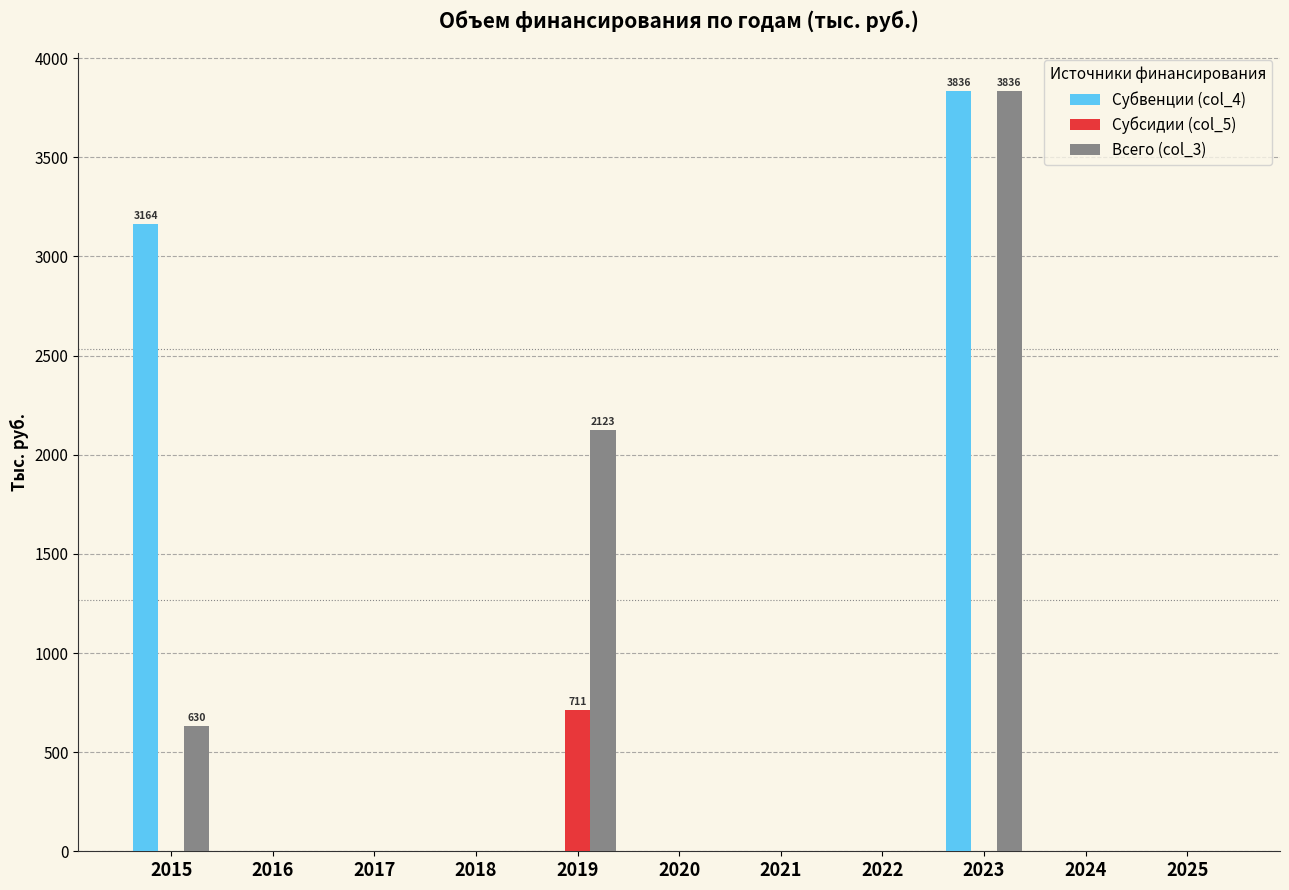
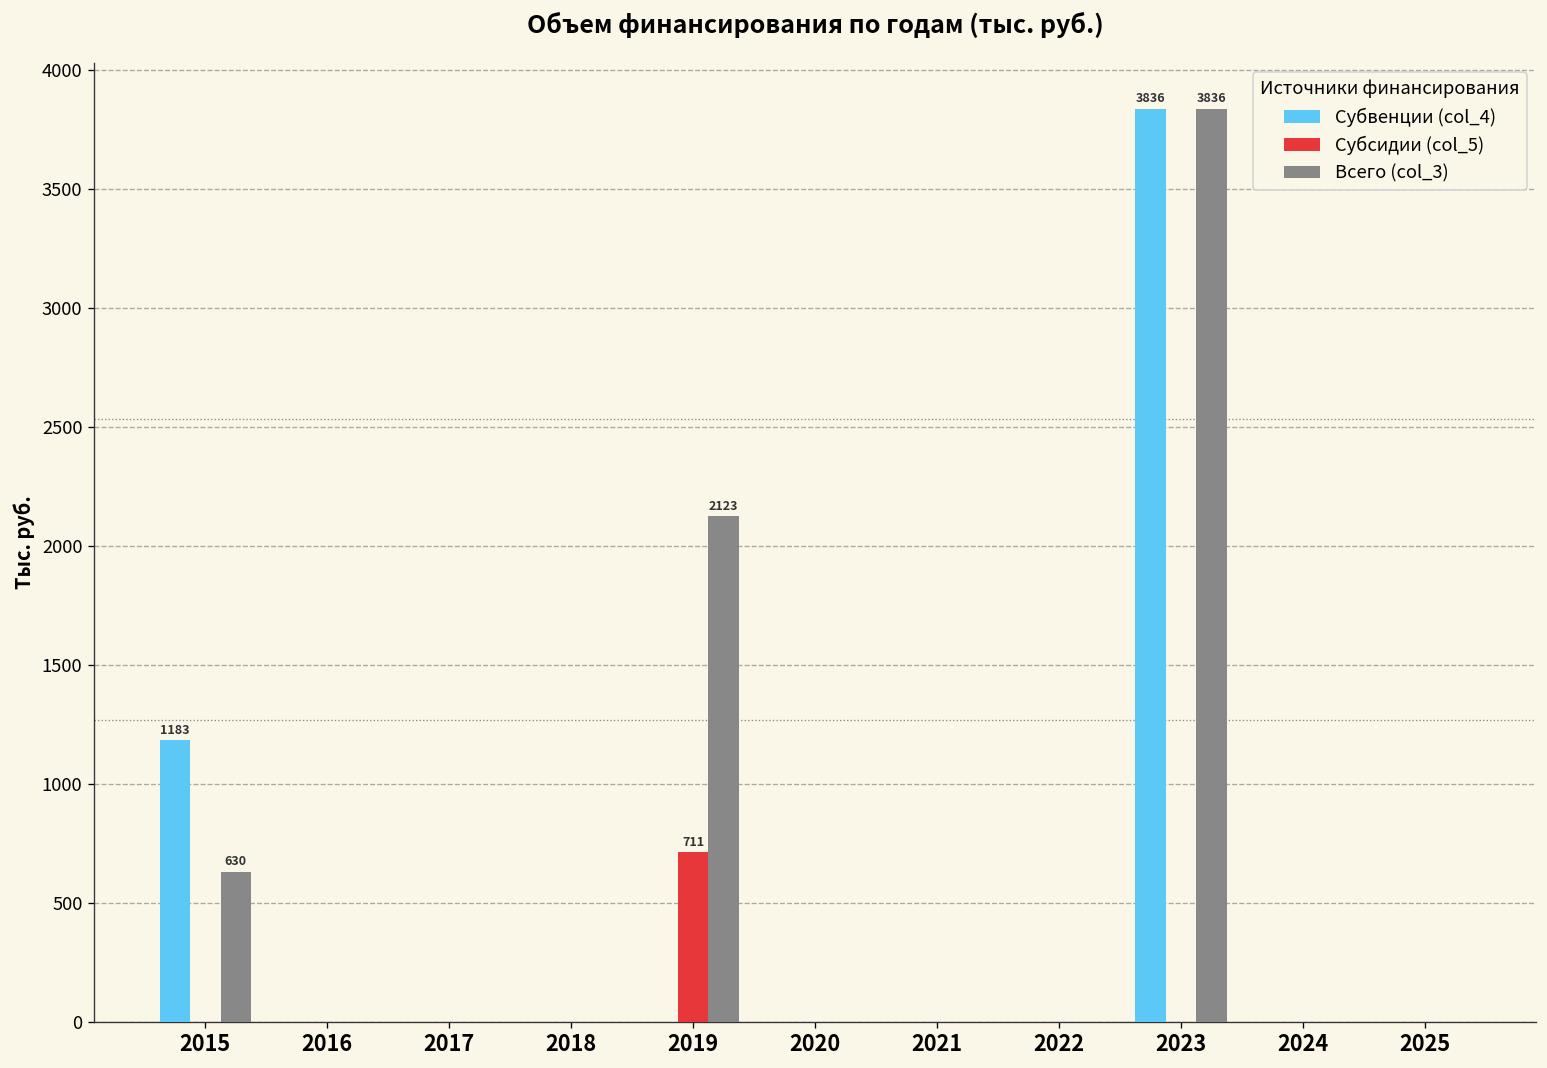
Субвенции (col_4), 2015: 3164 -> 1183
